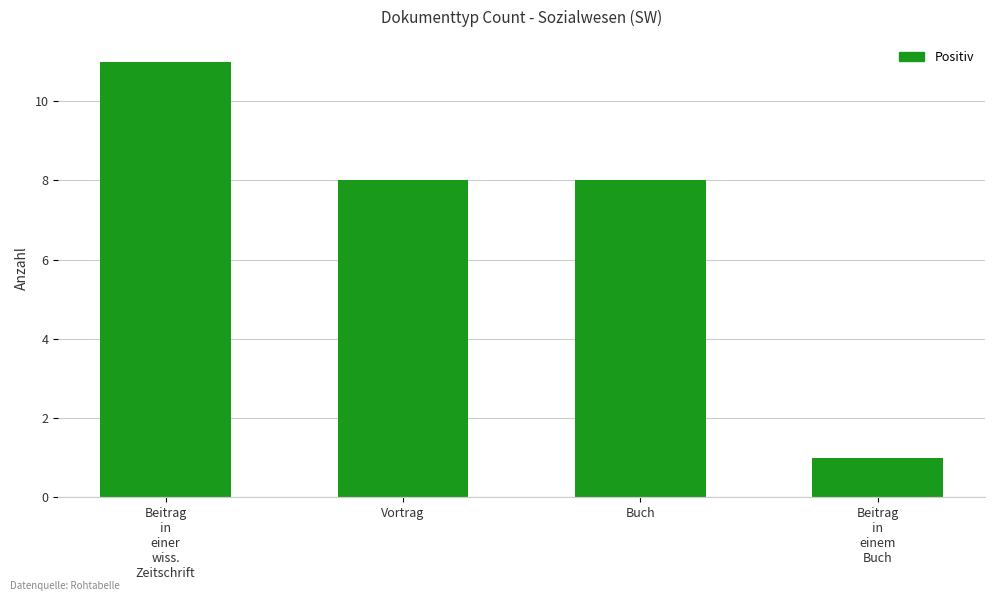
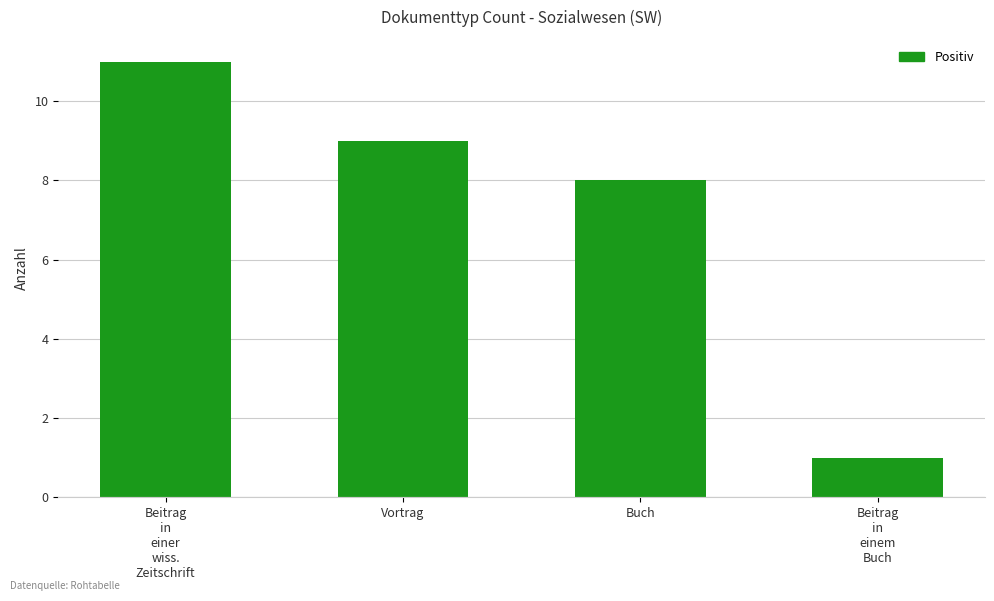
Vortrag: 8 -> 9
